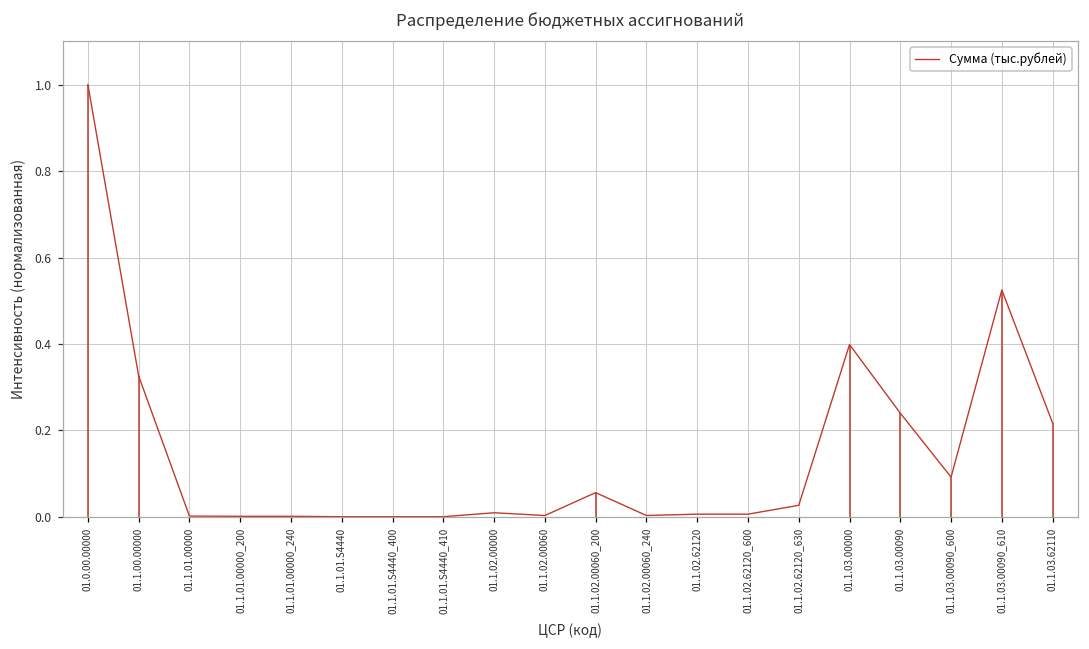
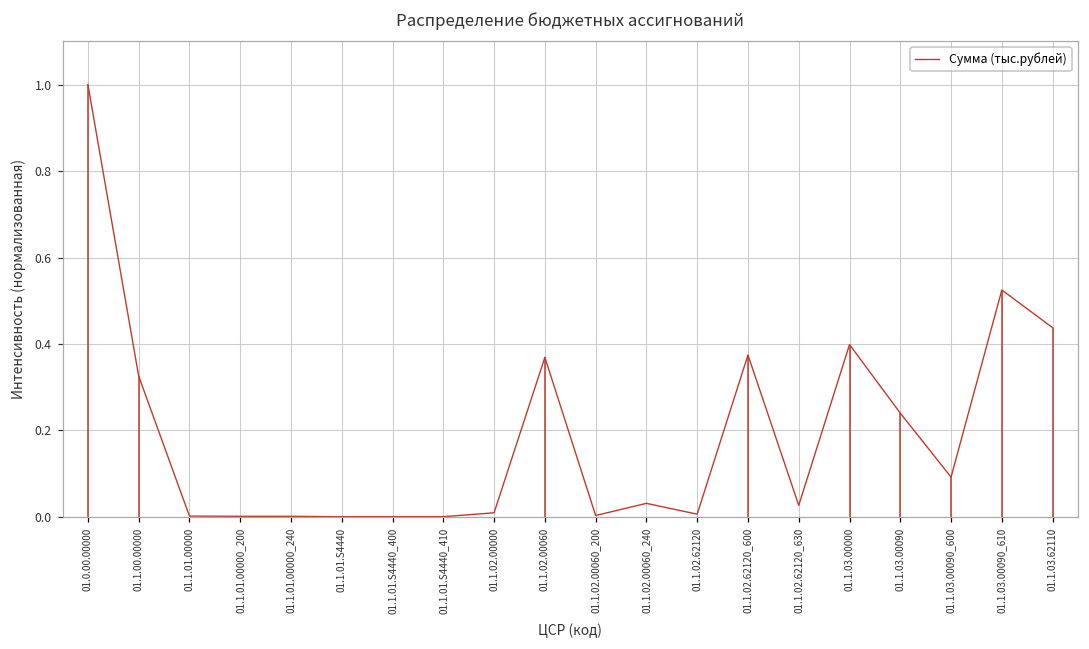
01.1.02.00060: 0.00 -> 0.37
01.1.02.00060_200: 0.06 -> 0.00
01.1.02.00060_240: 0.00 -> 0.03
01.1.02.62120_600: 0.01 -> 0.37
01.1.03.62110: 0.22 -> 0.44
